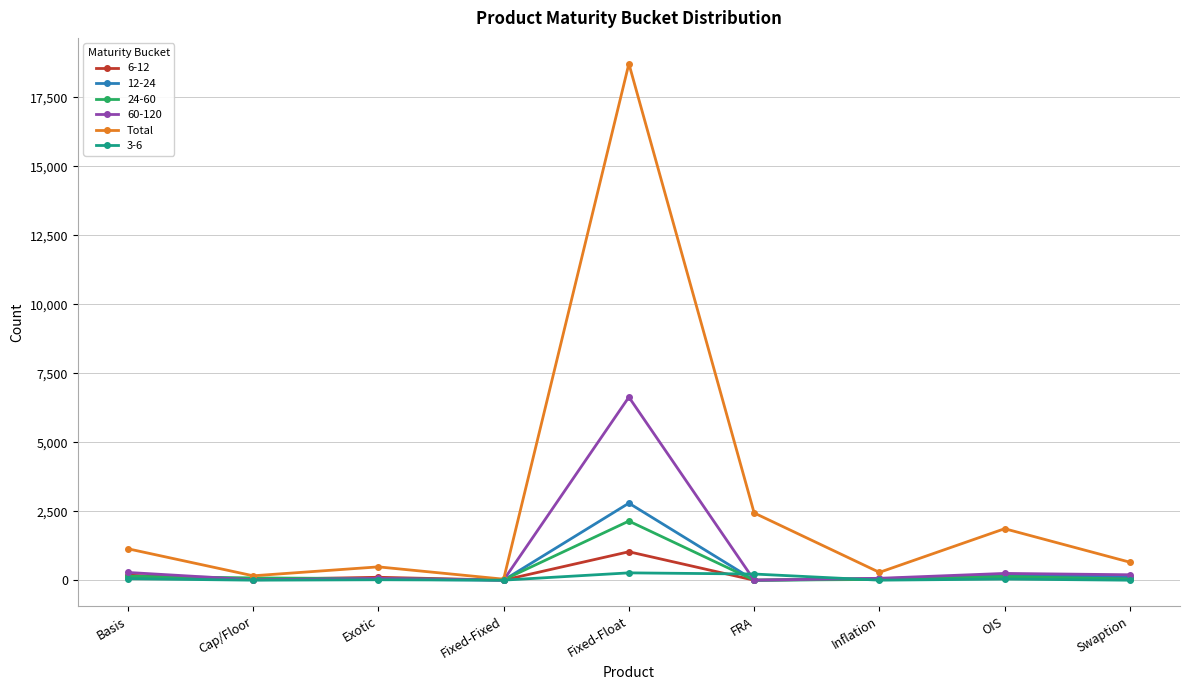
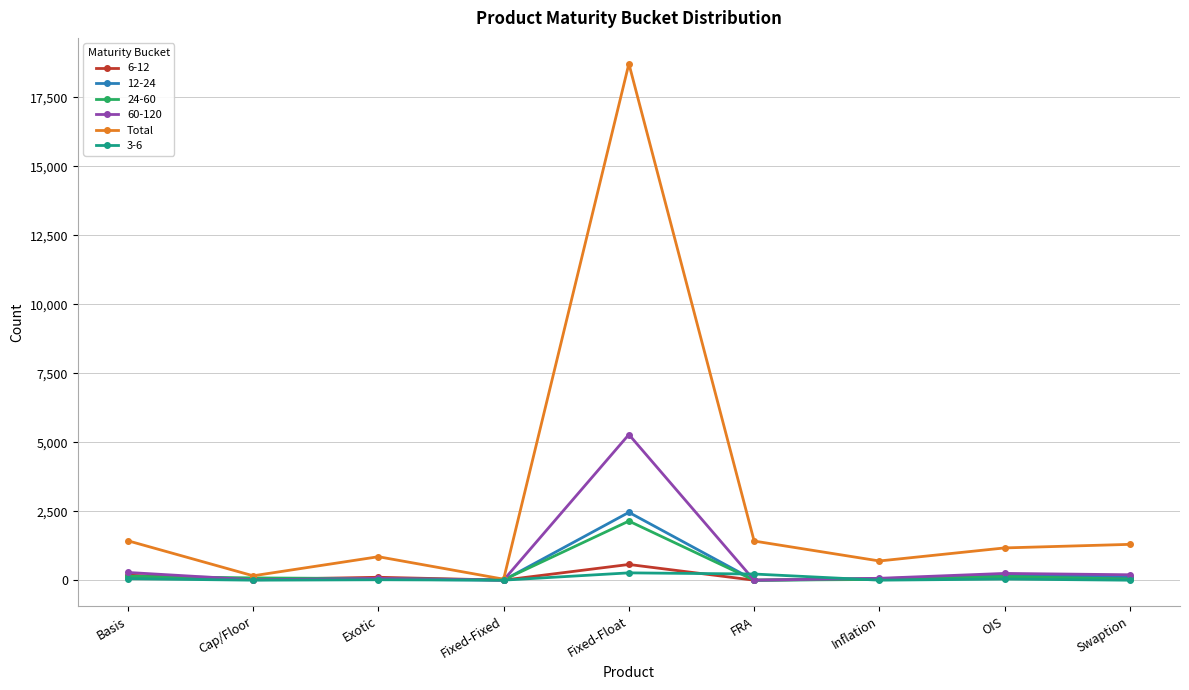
Total, Basis: 1,100 -> 1,400
Total, Exotic: 500 -> 900
6-12, Fixed-Float: 1,000 -> 600
12-24, Fixed-Float: 2,800 -> 2,500
60-120, Fixed-Float: 6,600 -> 5,300
Total, FRA: 2,400 -> 1,400
Total, Inflation: 300 -> 700
Total, OIS: 1,900 -> 1,200
Total, Swaption: 700 -> 1,300
